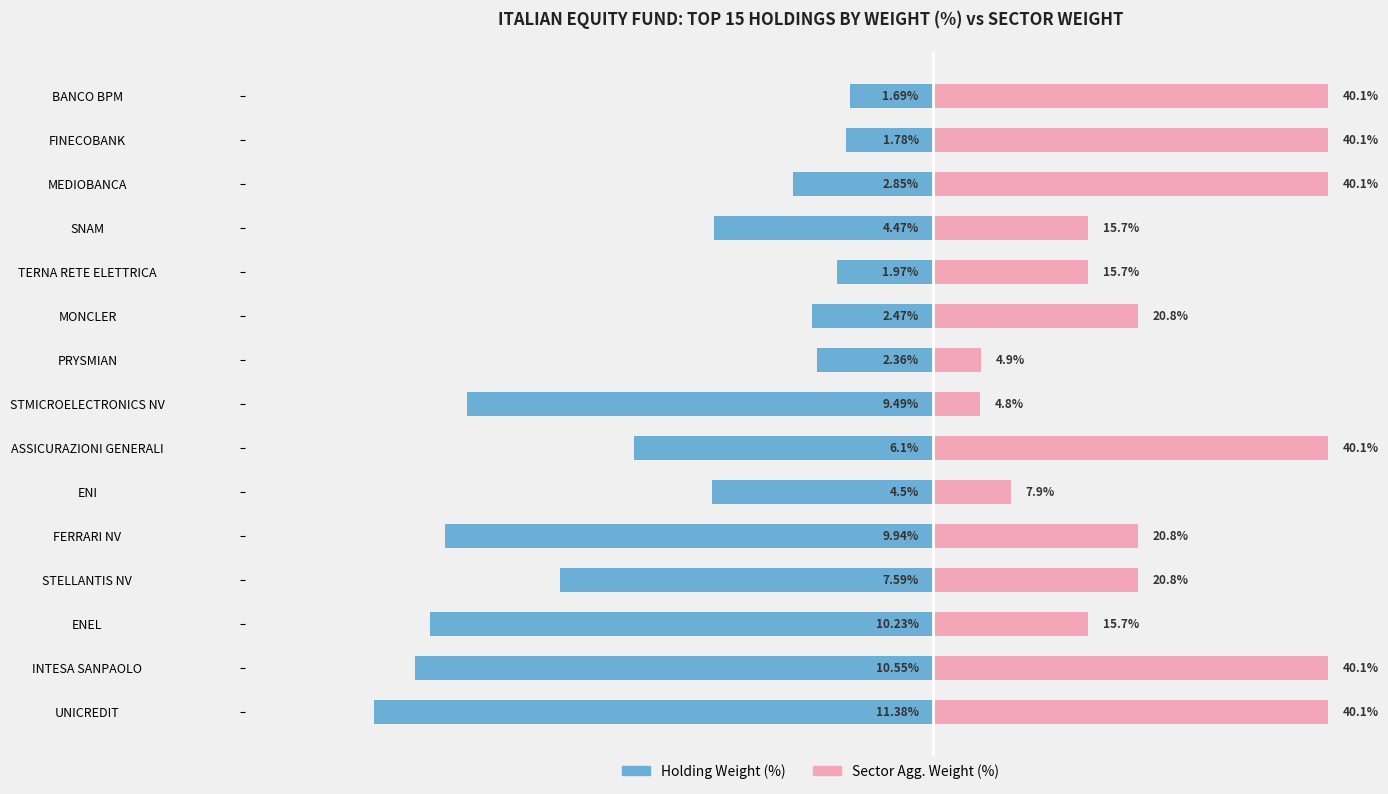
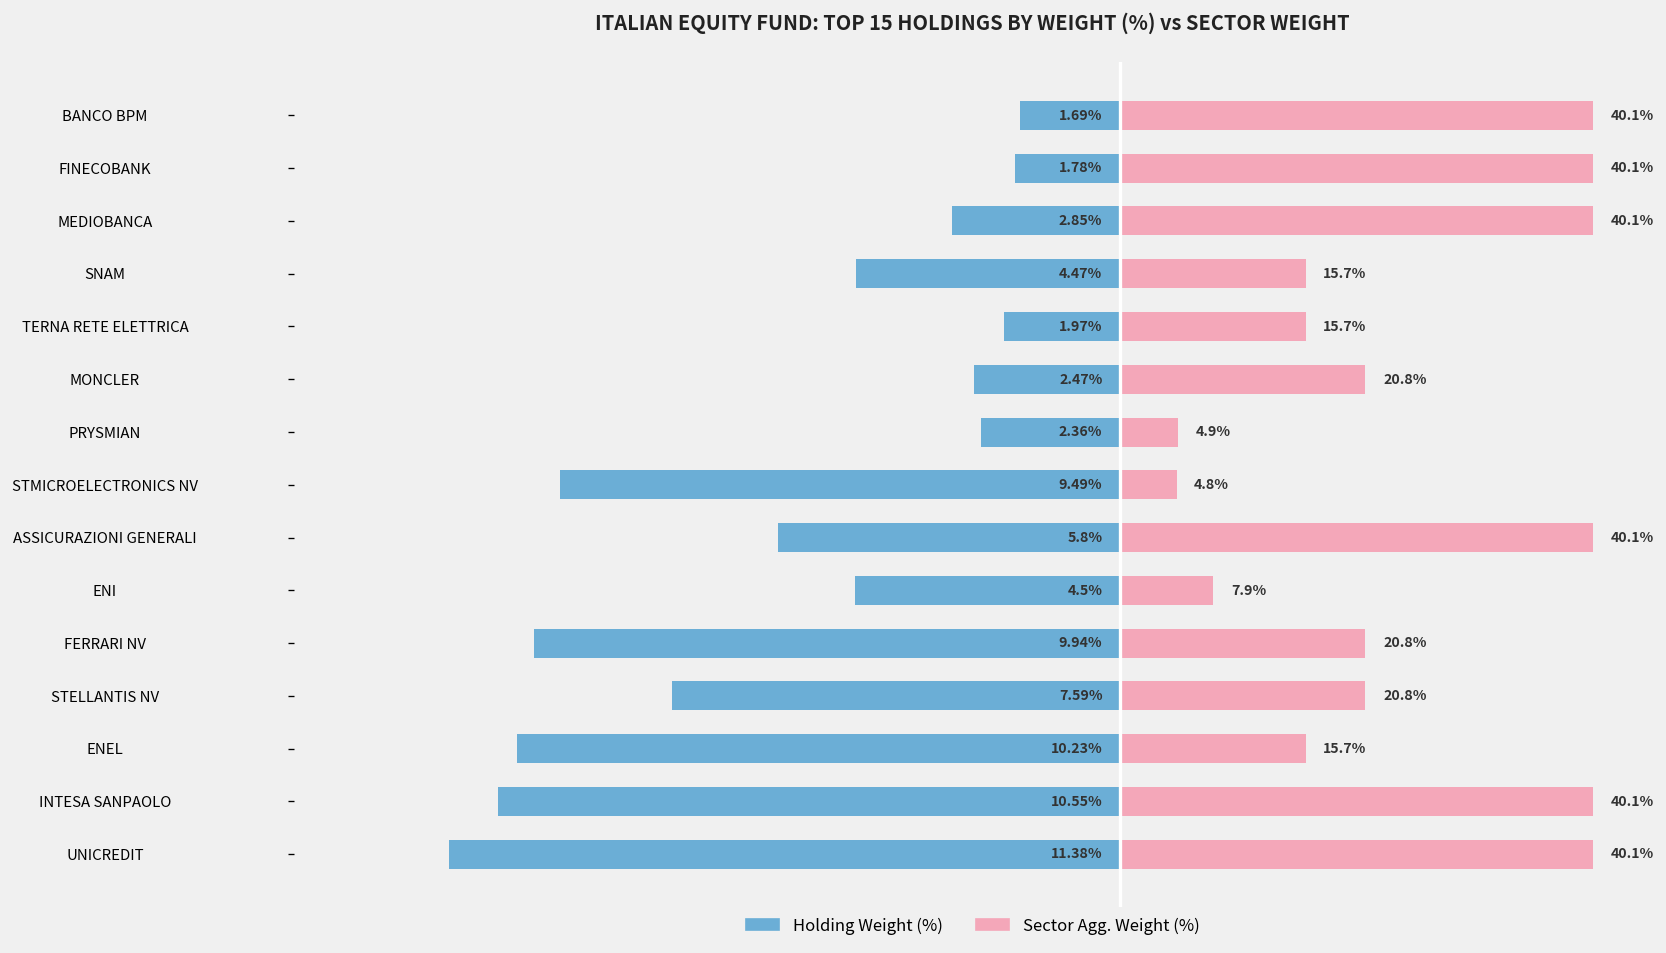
Holding Weight (%), ASSICURAZIONI GENERALI: 6.1% -> 5.8%
